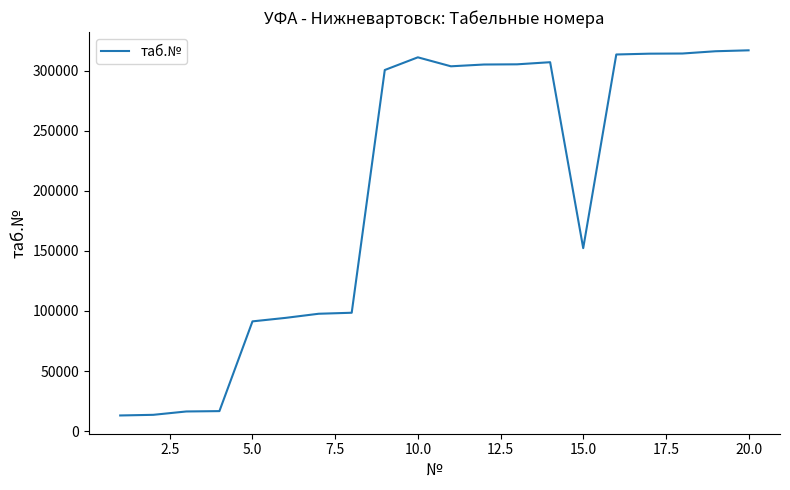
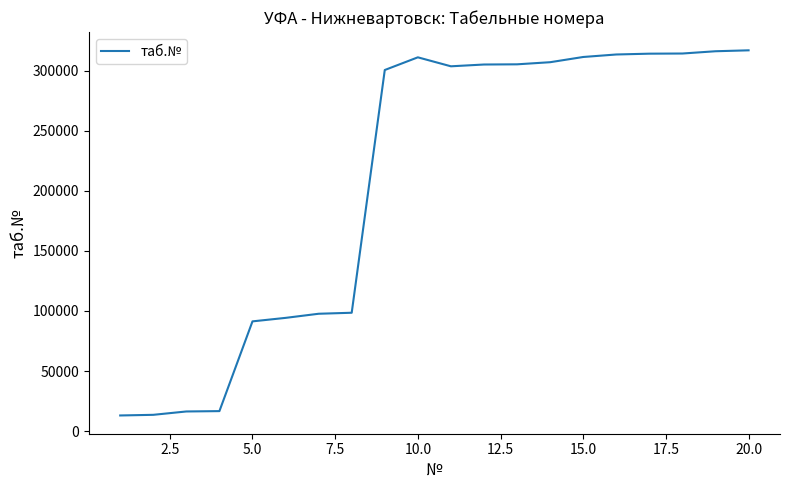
15.0: 152000 -> 312000
